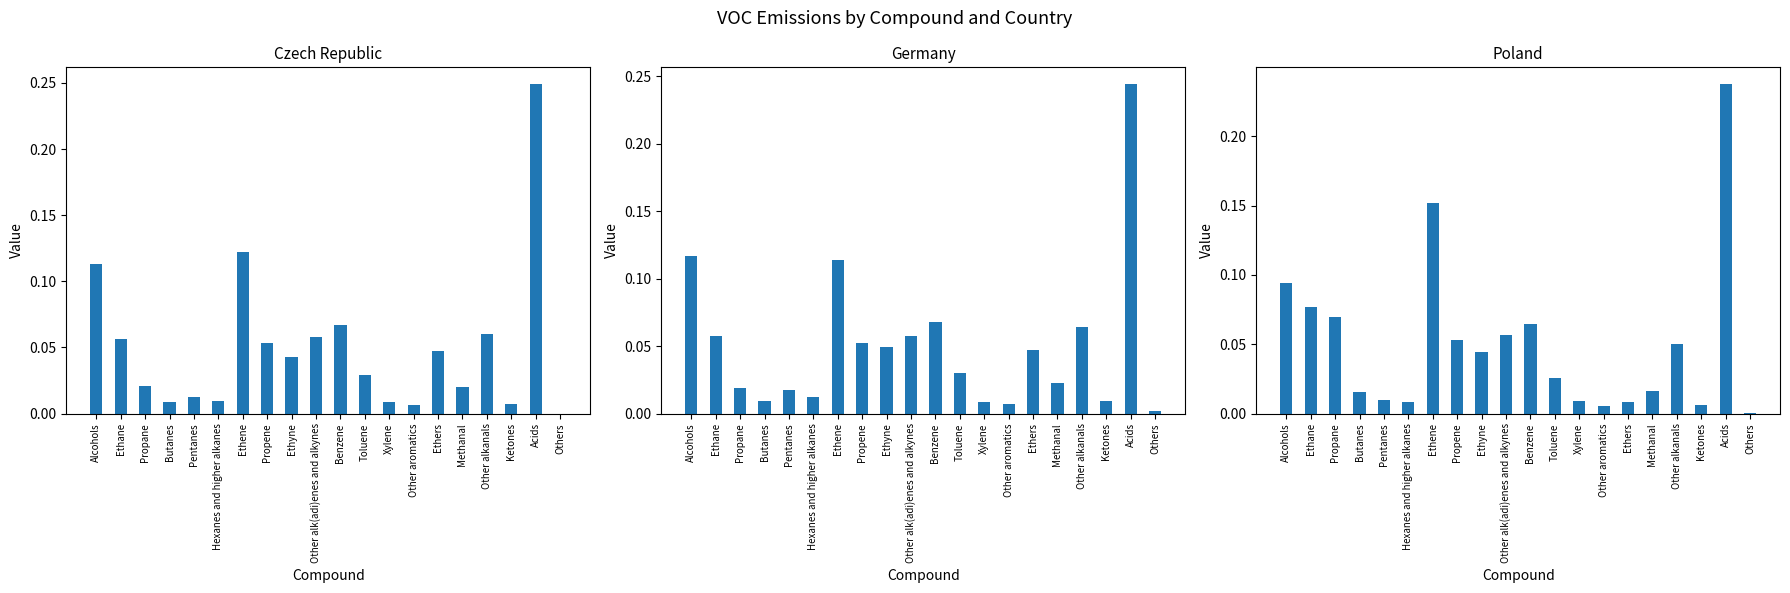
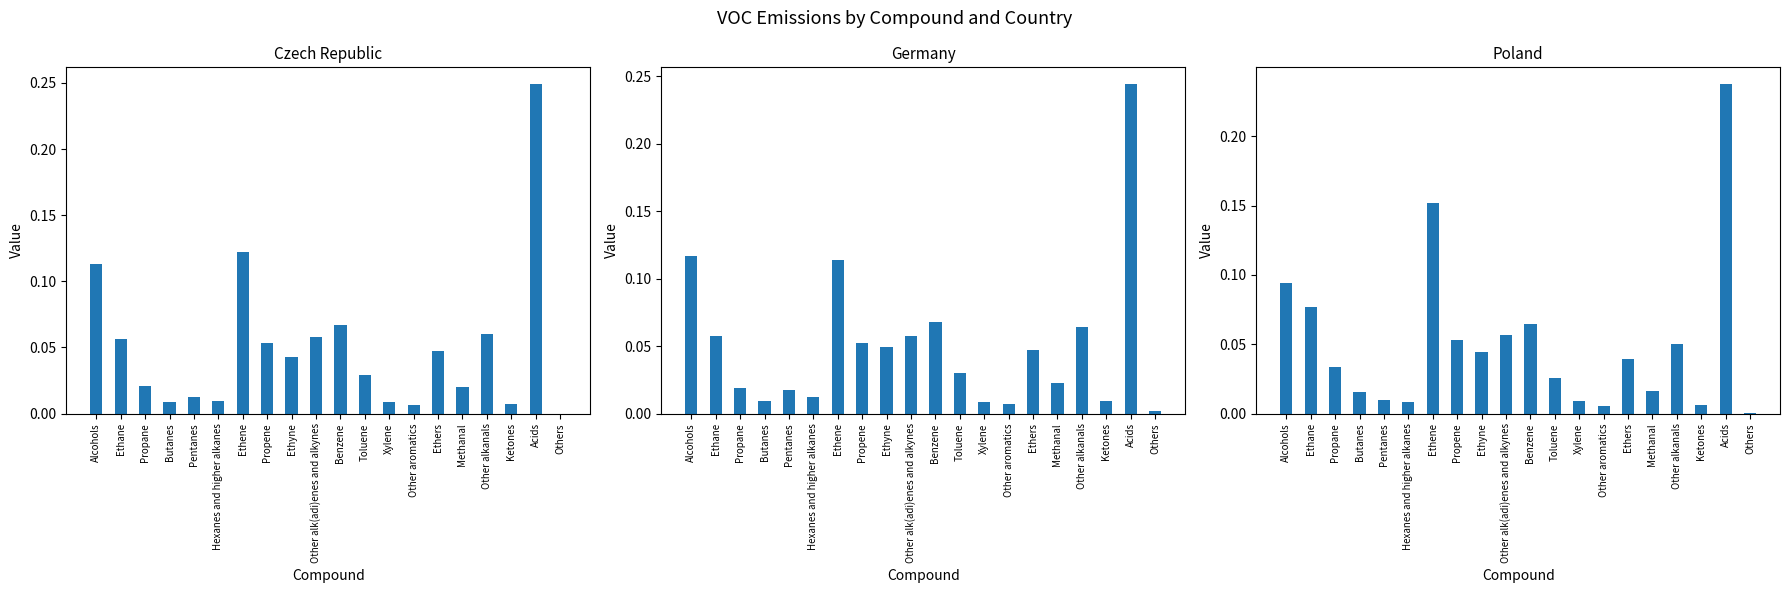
Poland, Propane: 0.070 -> 0.034
Poland, Ethers: 0.008 -> 0.039
